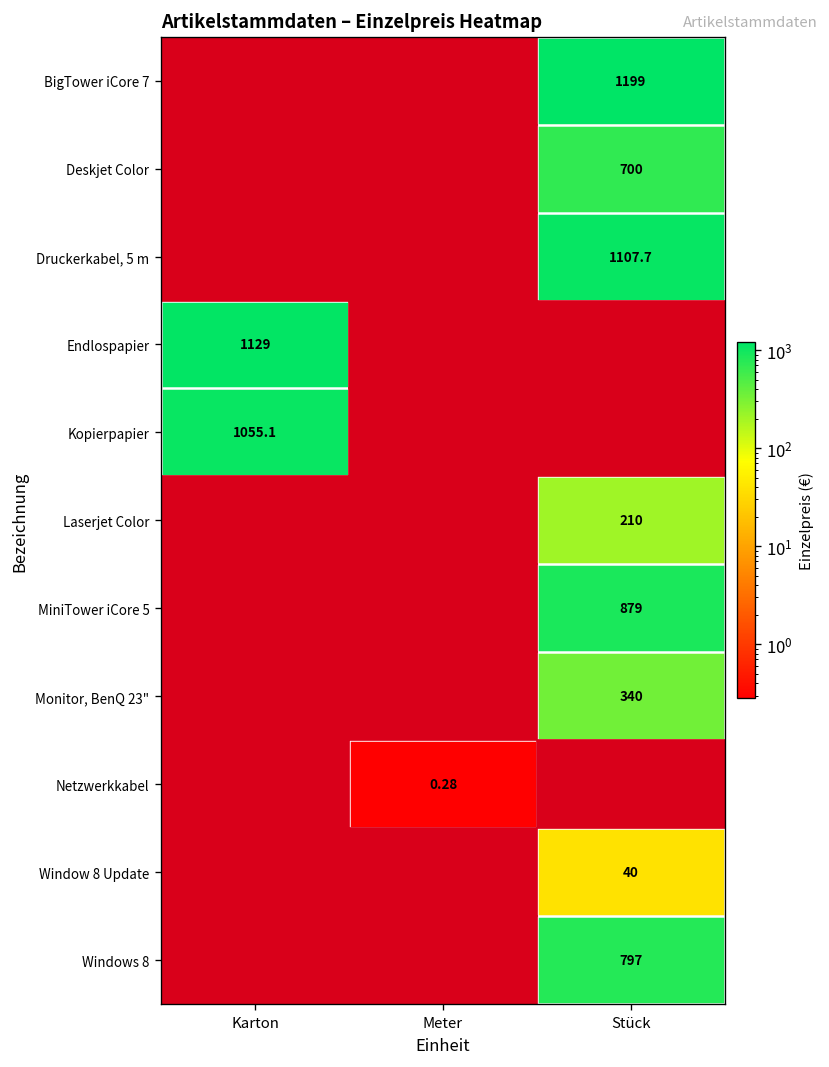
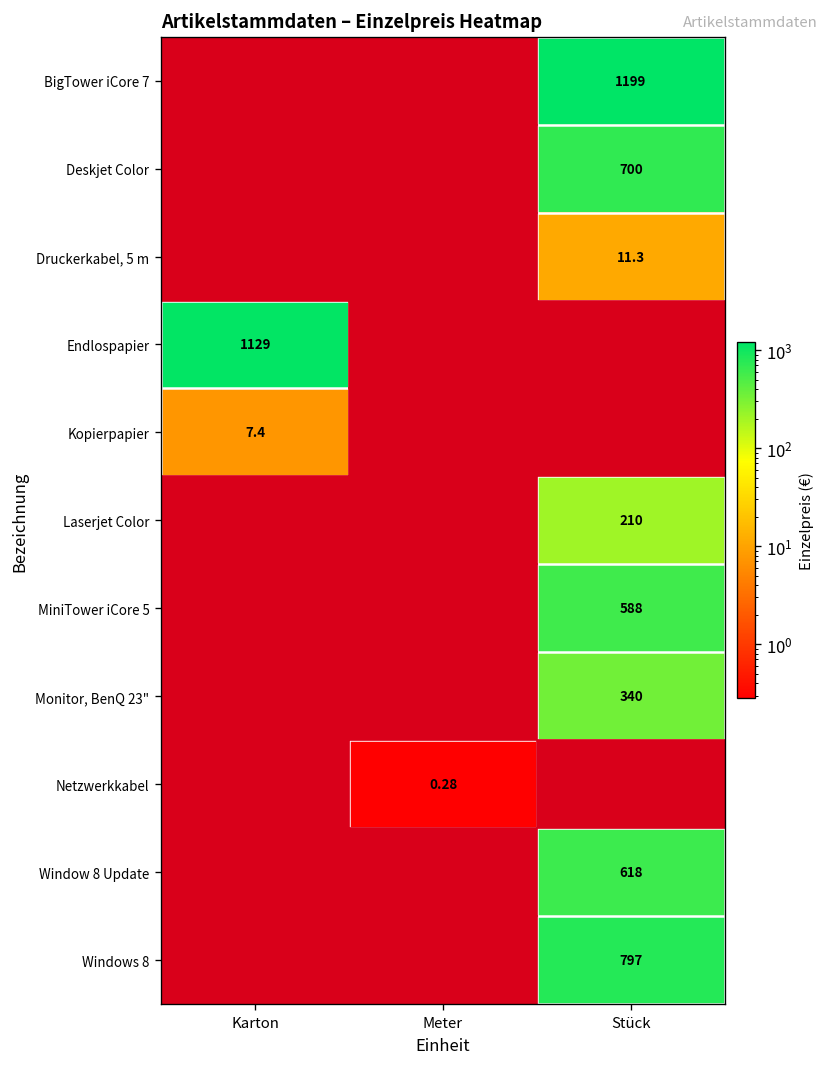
Druckerkabel, 5 m, Stück: 1107.7 -> 11.3
Kopierpapier, Karton: 1055.1 -> 7.4
MiniTower iCore 5, Stück: 879 -> 588
Window 8 Update, Stück: 40 -> 618
